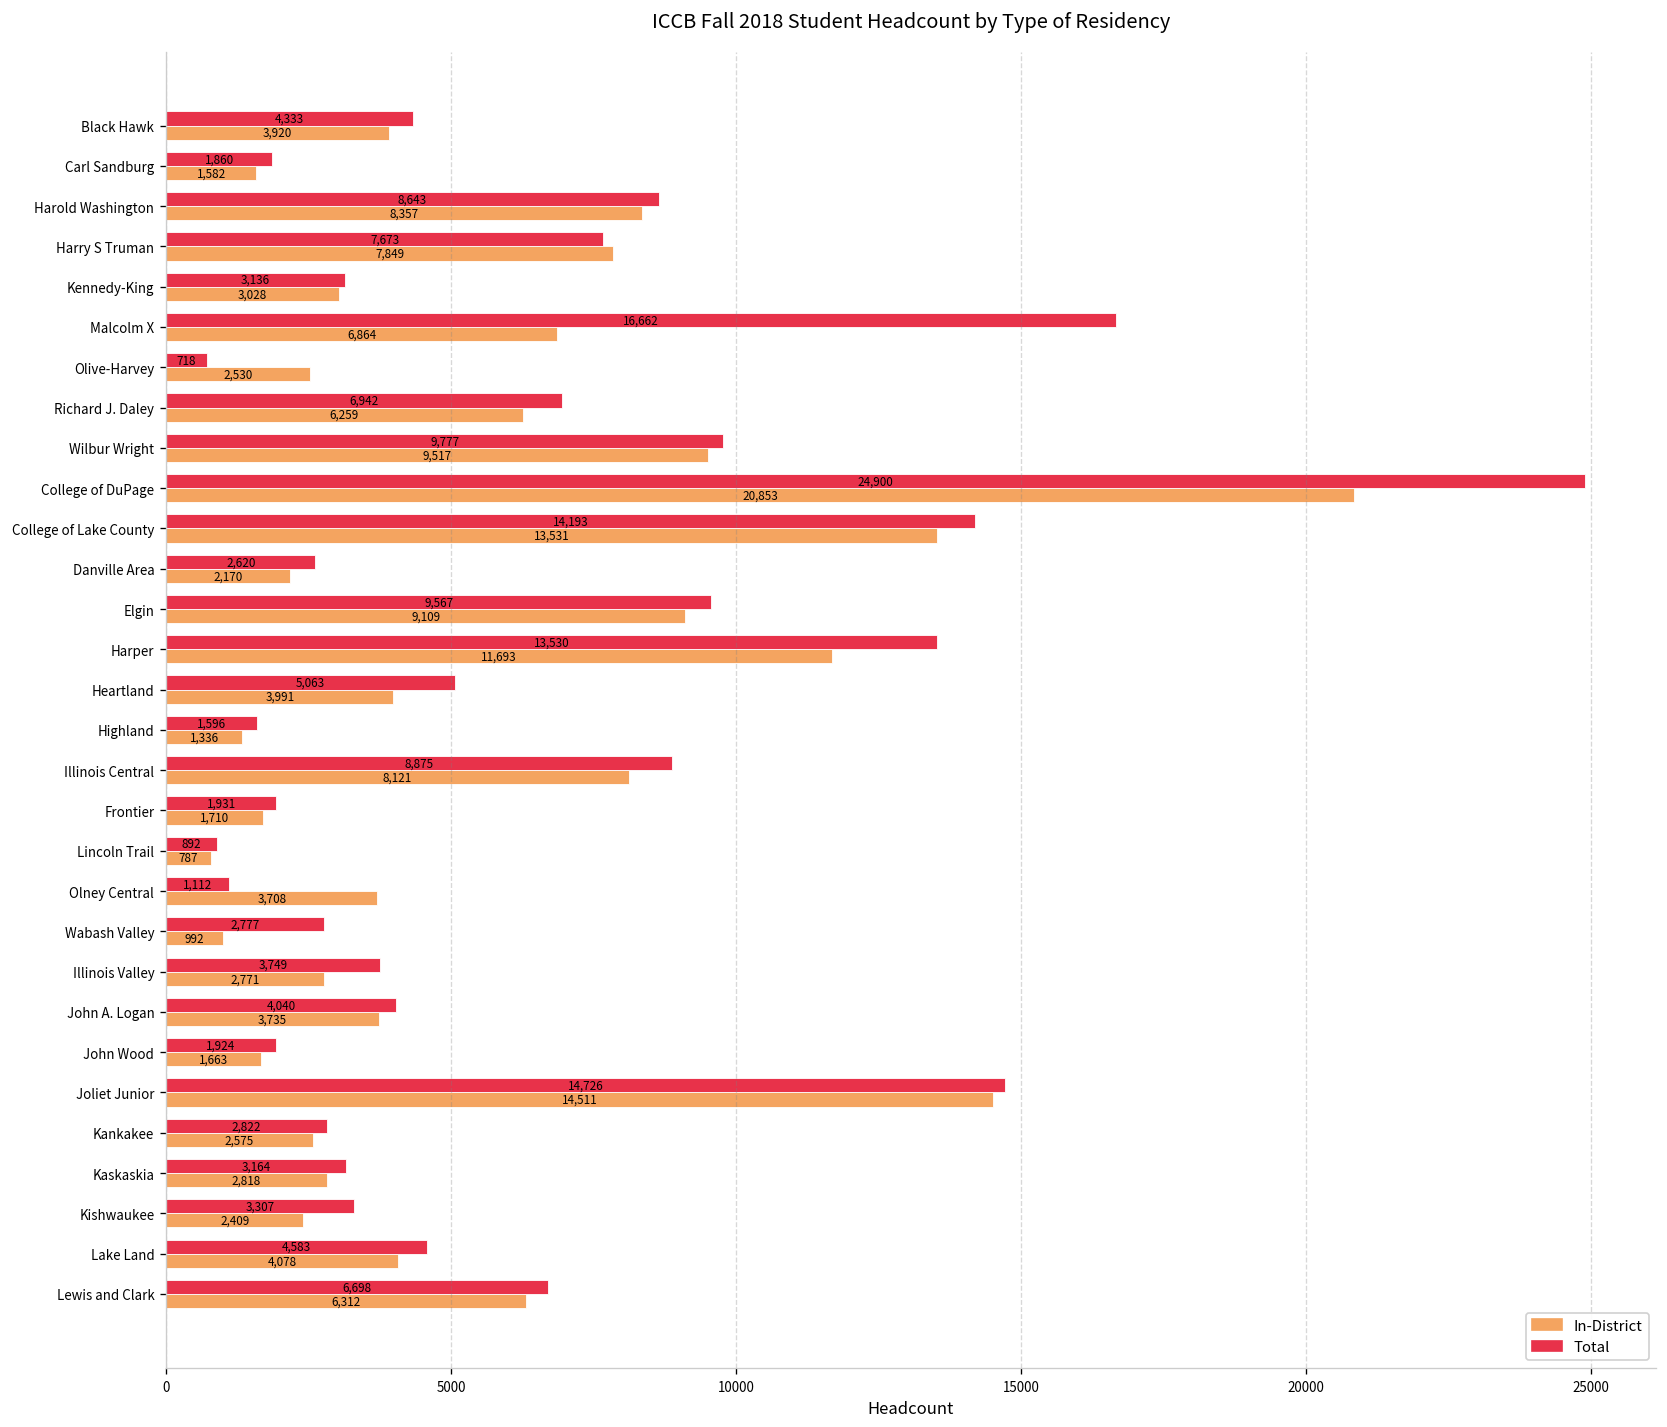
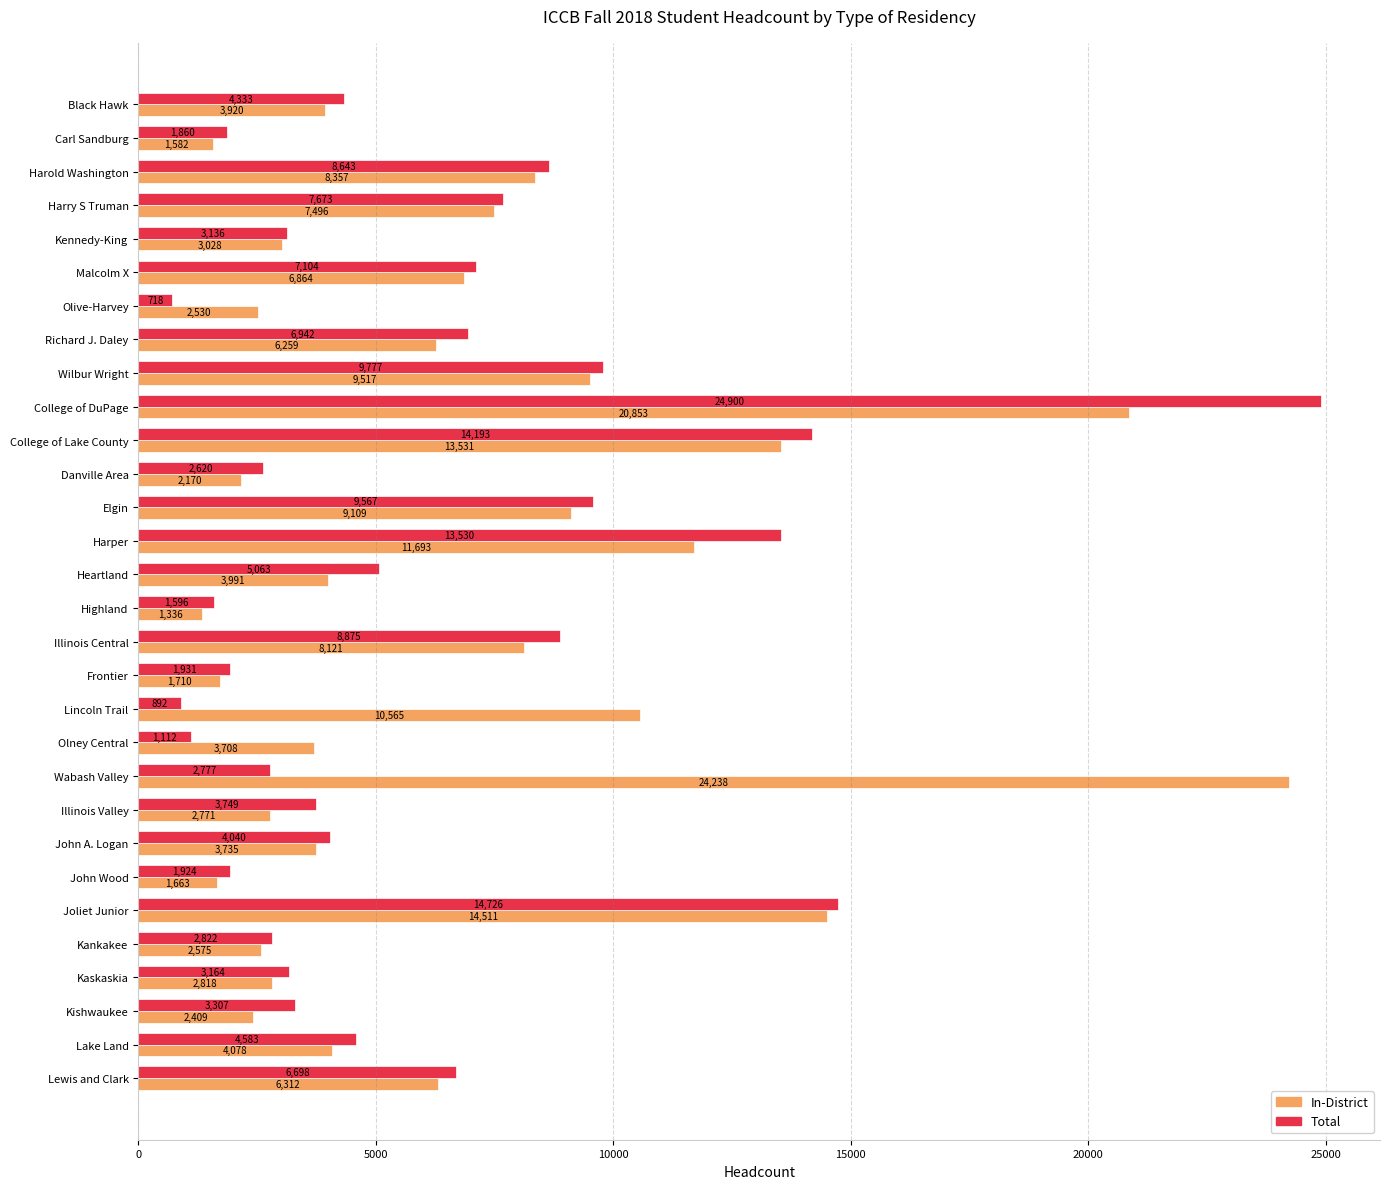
In-District, Harry S Truman: 7,849 -> 7,496
Total, Malcolm X: 16,662 -> 7,104
In-District, Lincoln Trail: 787 -> 10,565
In-District, Wabash Valley: 992 -> 24,238
